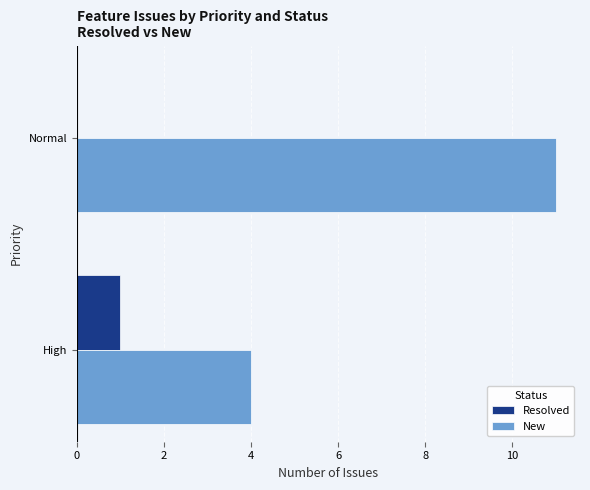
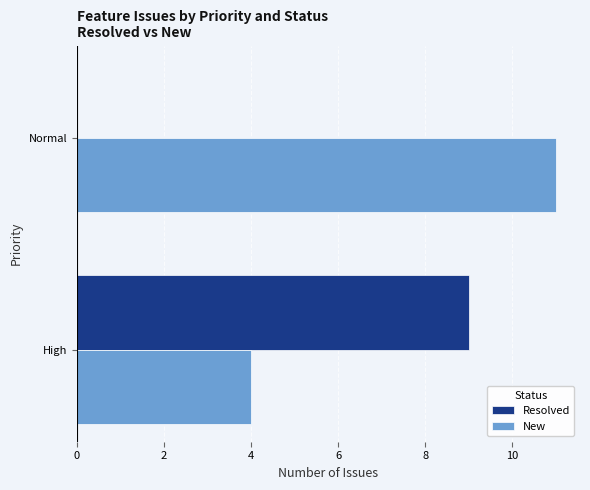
Resolved, High: 1 -> 9
